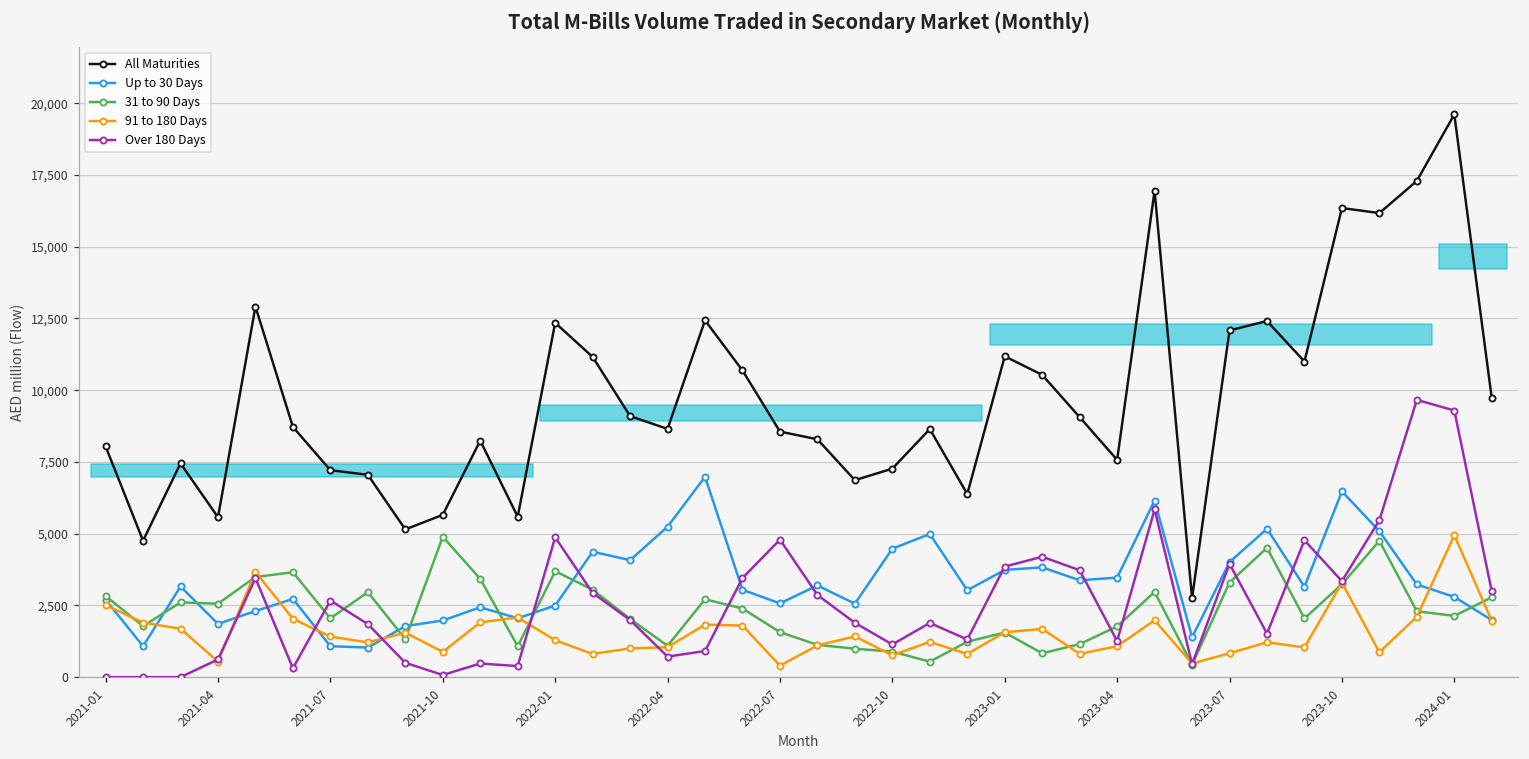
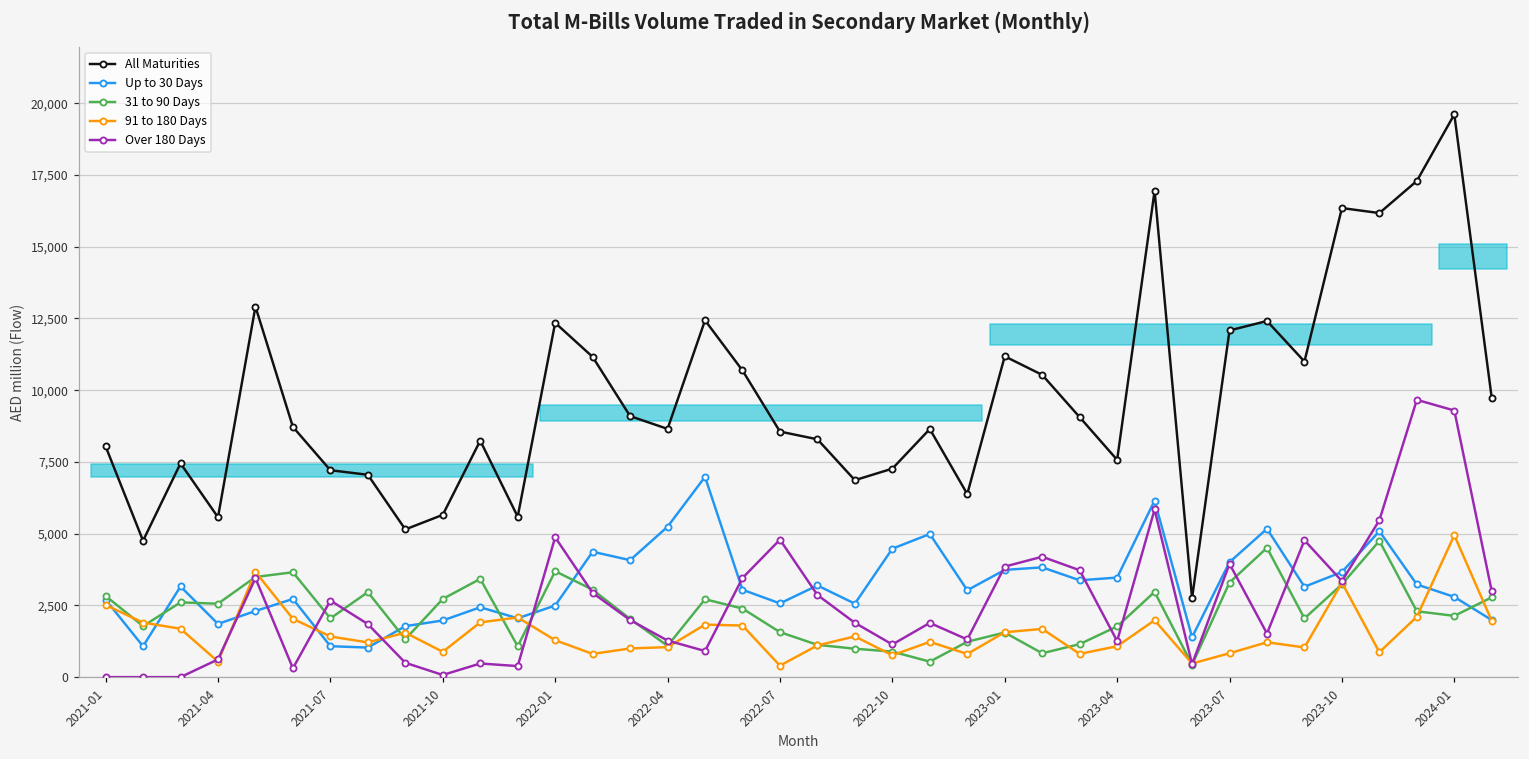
31 to 90 Days, 2021-10: 4,900 -> 2,700
Over 180 Days, 2022-04: 700 -> 1,300
Up to 30 Days, 2023-10: 6,500 -> 3,700
